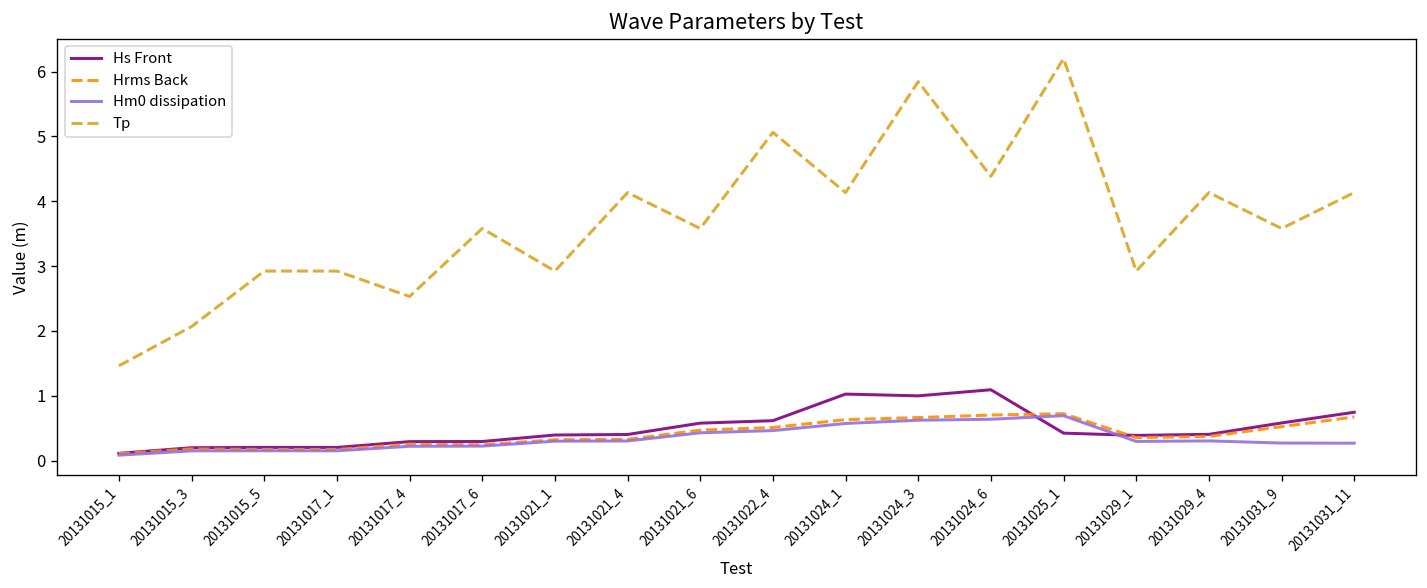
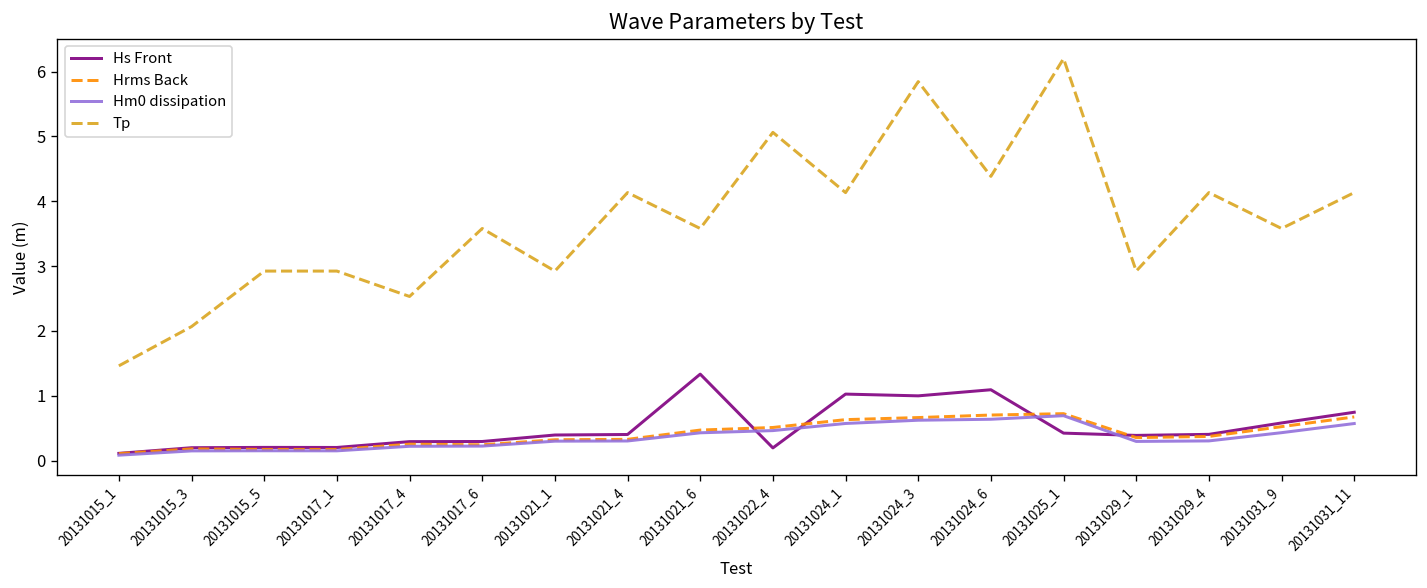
Hs Front, 20131021_6: 0.6 -> 1.3
Hs Front, 20131022_4: 0.6 -> 0.2
Hm0 dissipation, 20131031_9: 0.3 -> 0.4
Hm0 dissipation, 20131031_11: 0.3 -> 0.6
